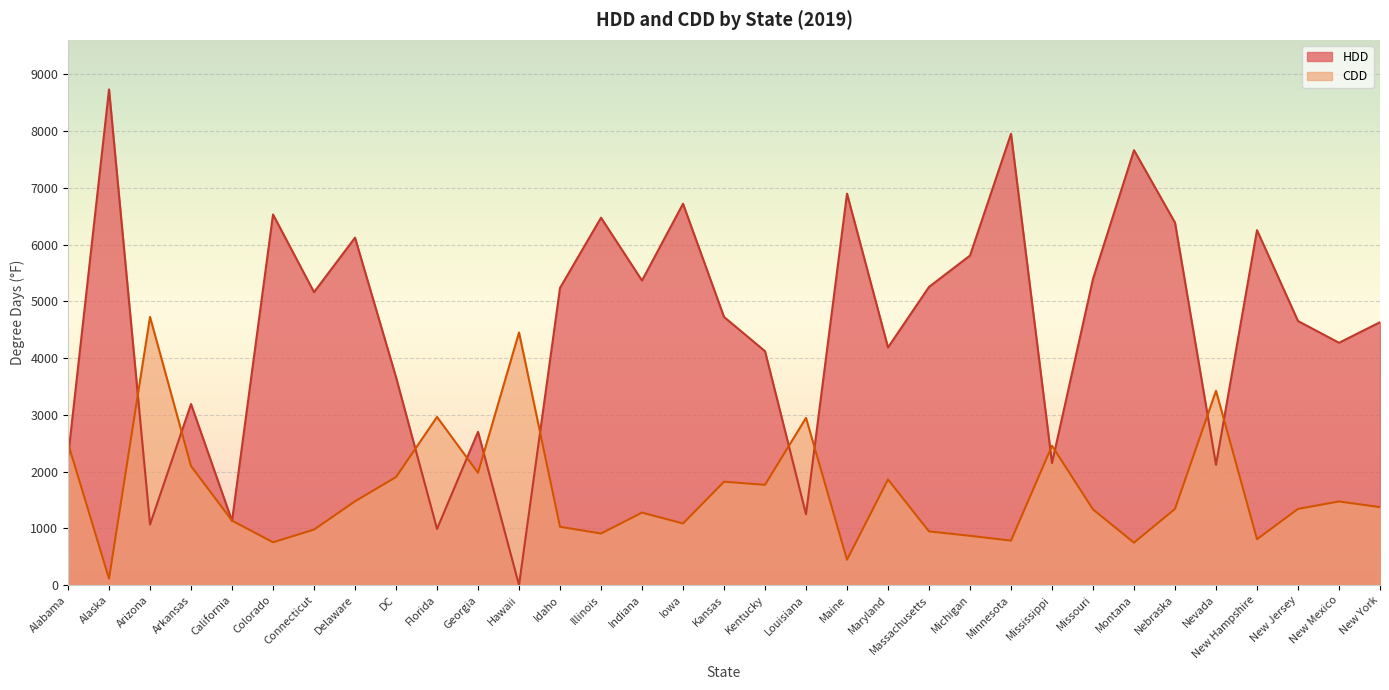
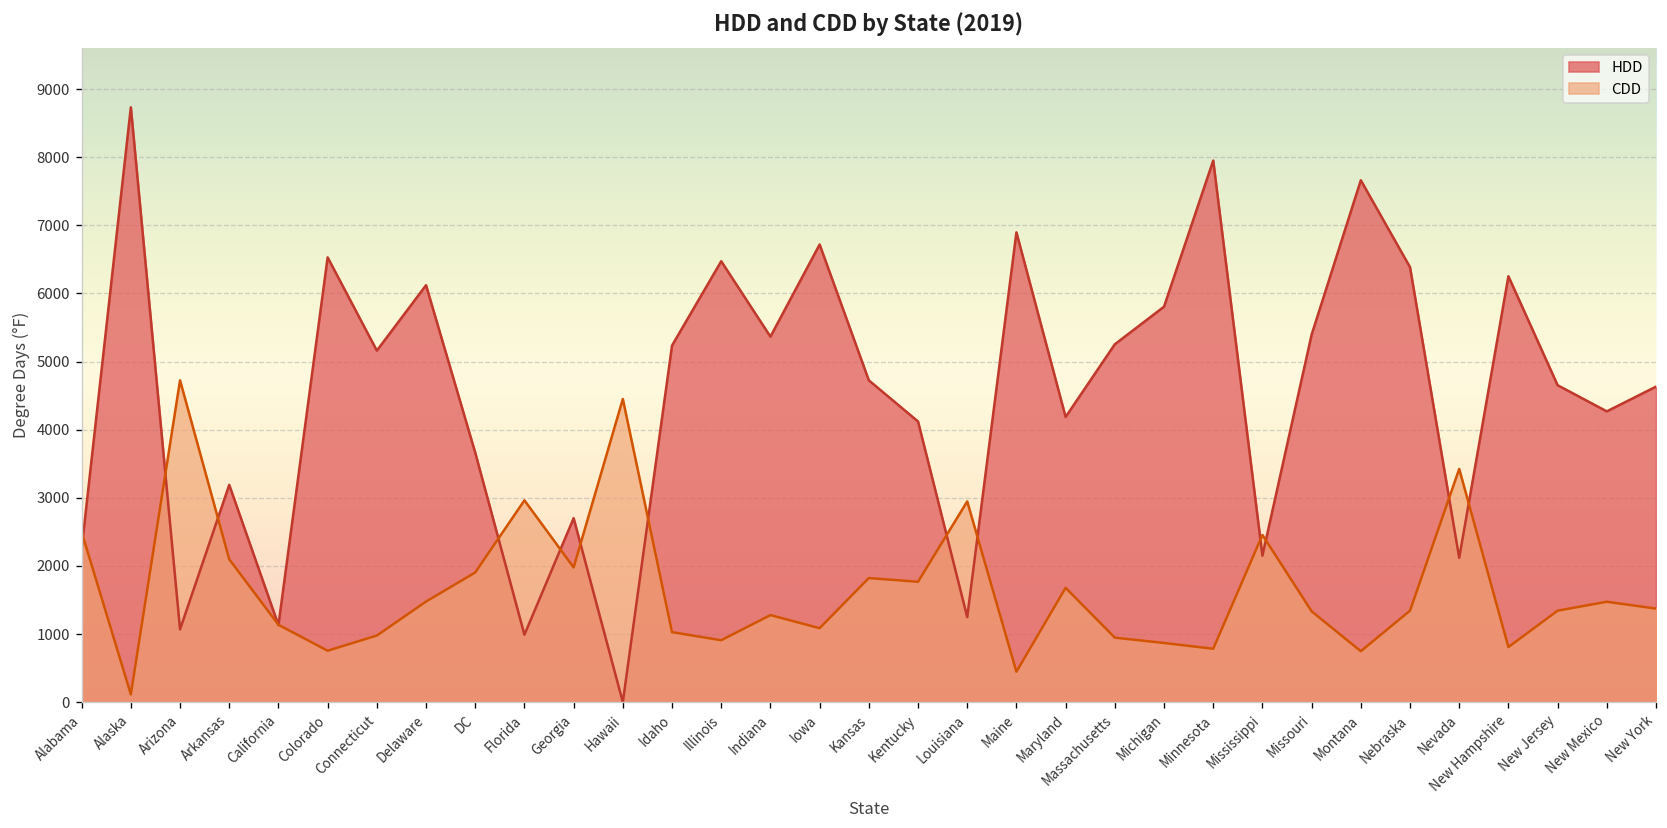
CDD, Maryland: 1900 -> 1700
